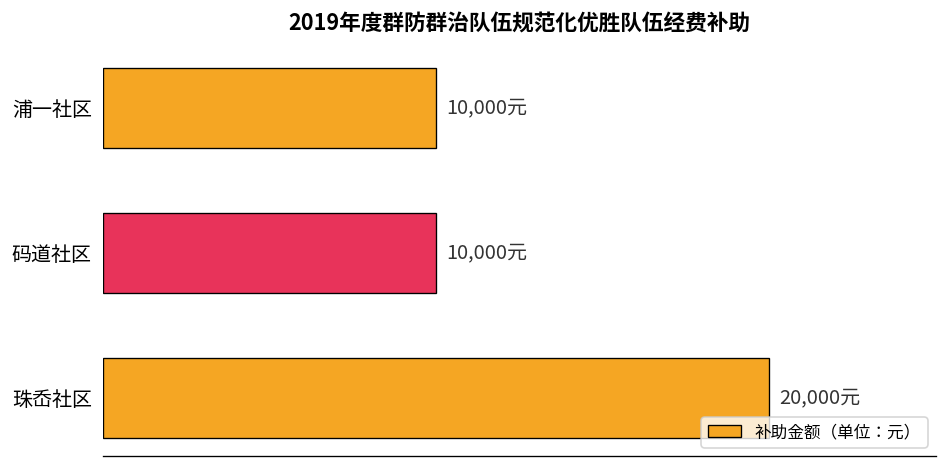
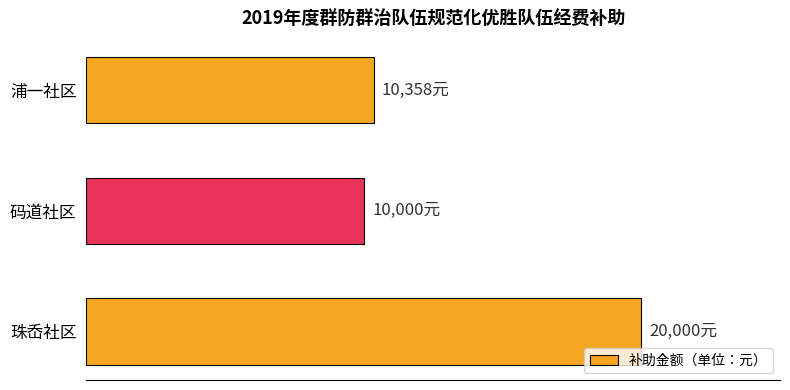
浦一社区: 10,000元 -> 10,358元
